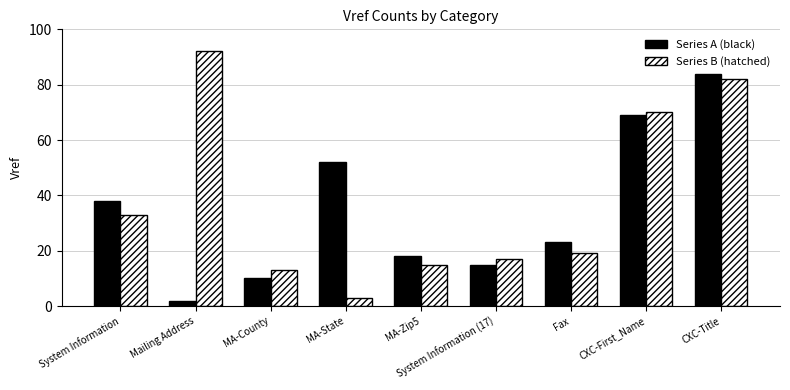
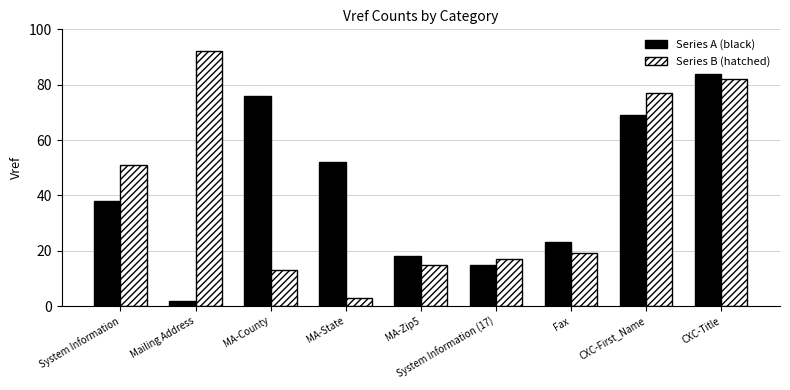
Series B (hatched), System Information: 33 -> 51
Series A (black), MA-County: 10 -> 76
Series B (hatched), CXC-First_Name: 70 -> 77
